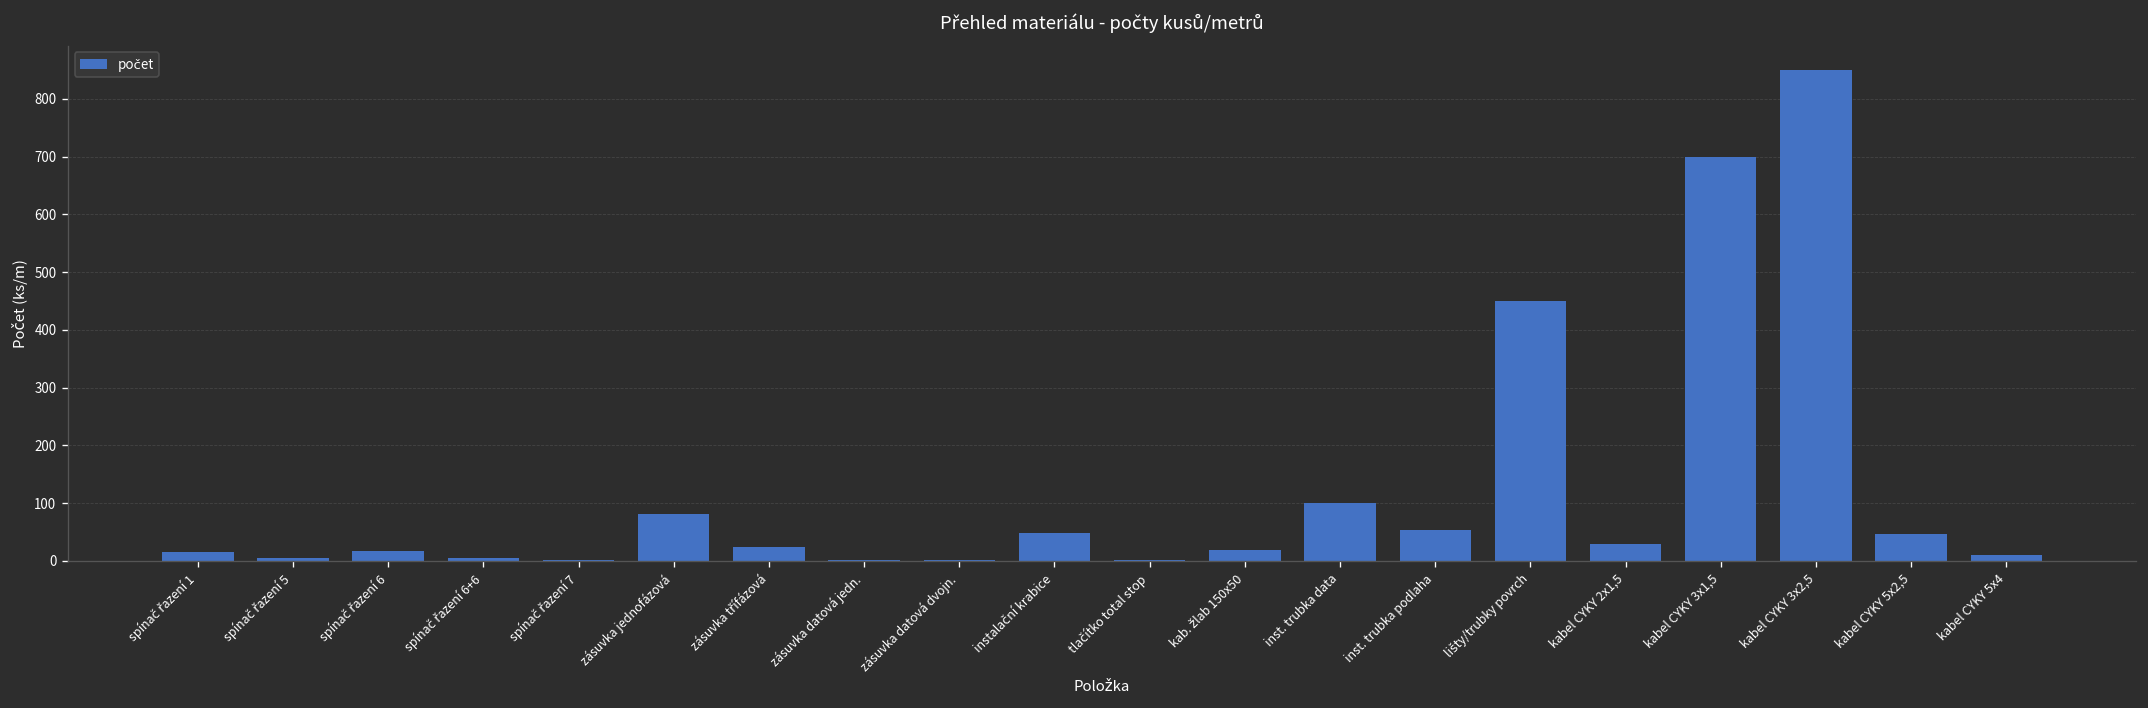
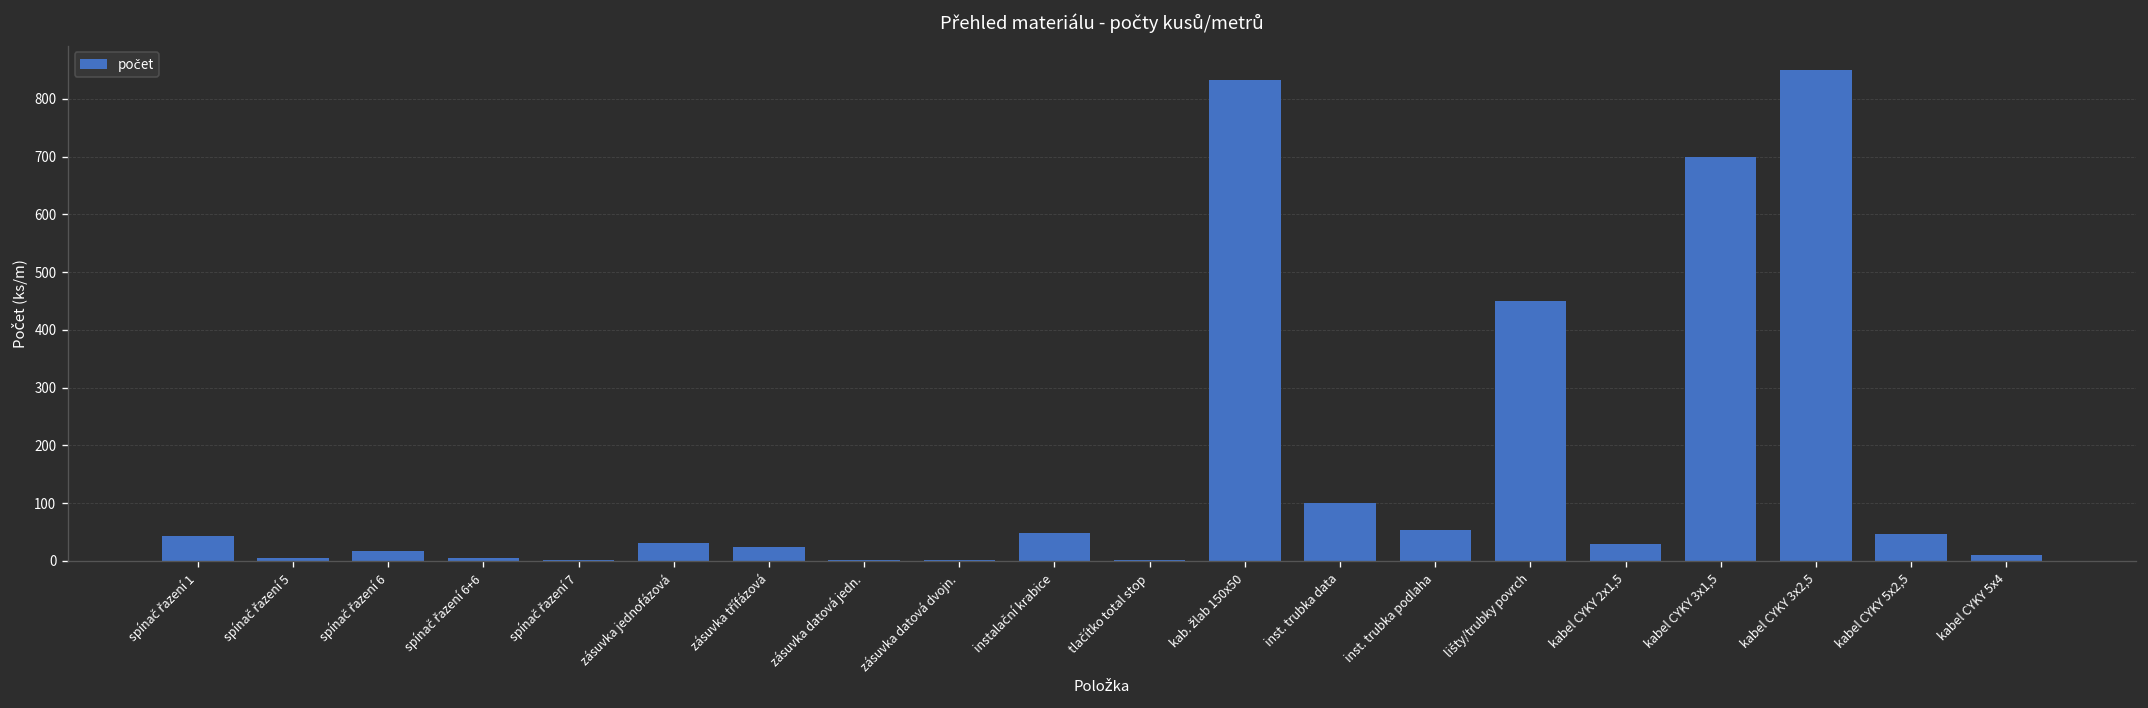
spínač řazení 1: 20 -> 40
zásuvka jednofázová: 80 -> 30
kab. žlab 150x50: 20 -> 830
